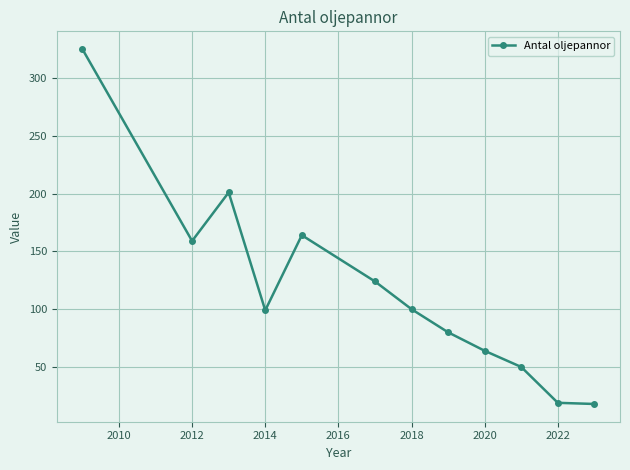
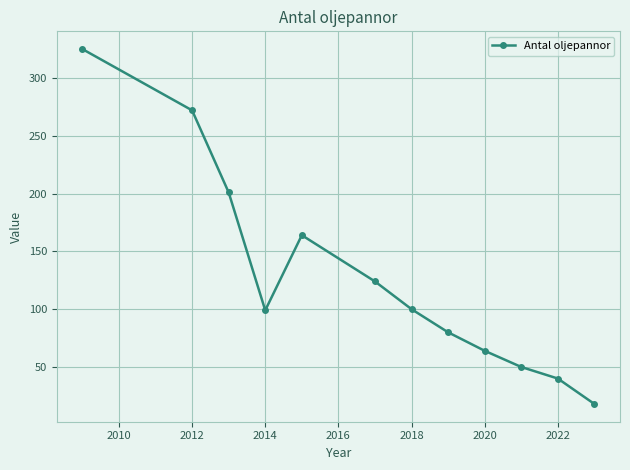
2012: 159 -> 272
2022: 19 -> 40
